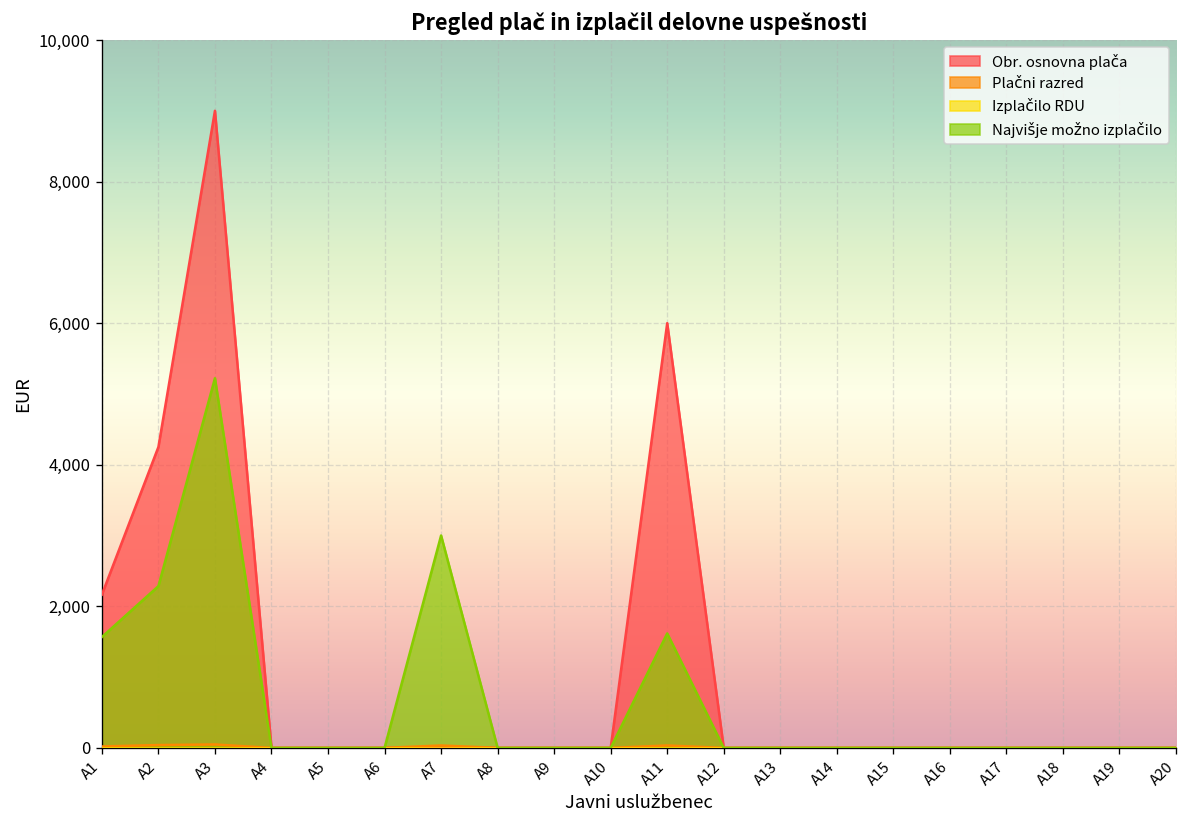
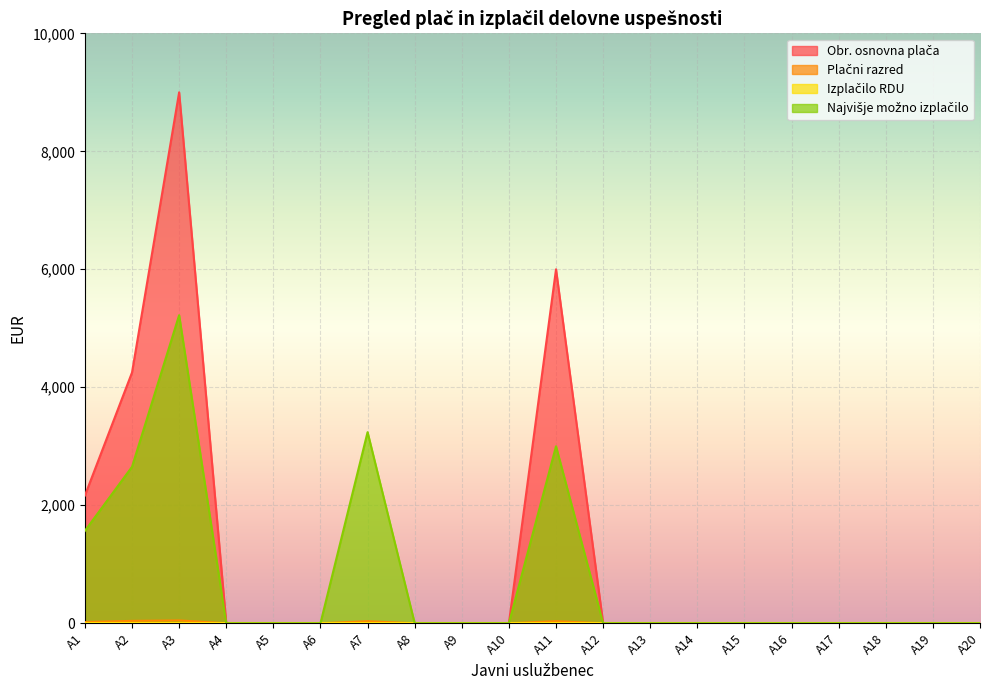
Najvišje možno izplačilo, A2: 2,300 -> 2,700
Najvišje možno izplačilo, A7: 3,000 -> 3,200
Najvišje možno izplačilo, A11: 1,600 -> 3,000
